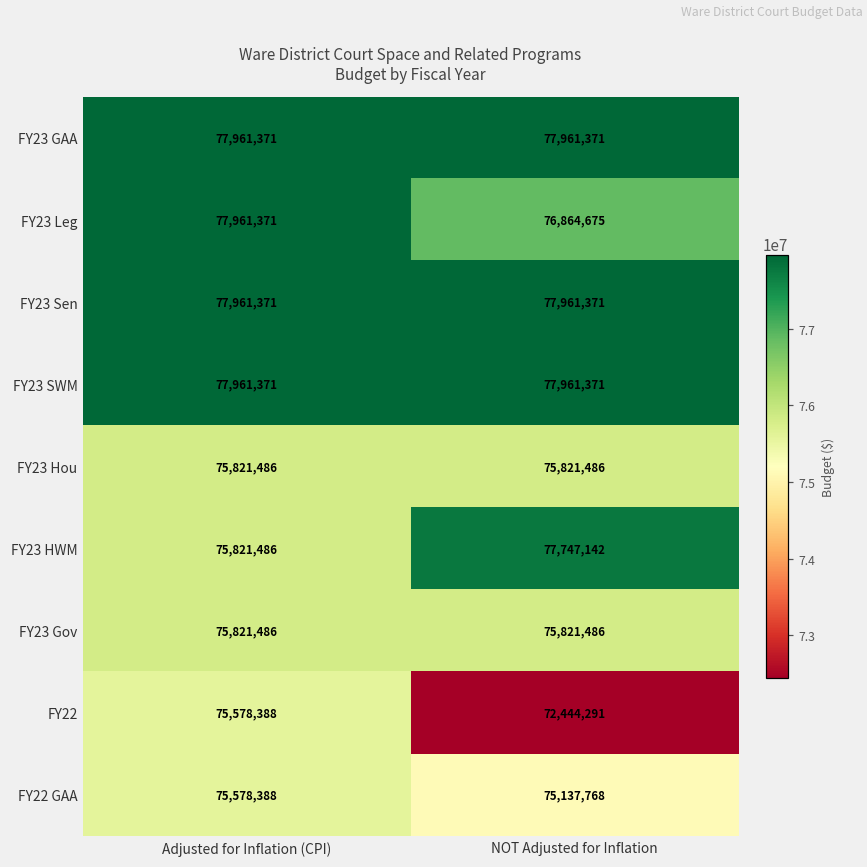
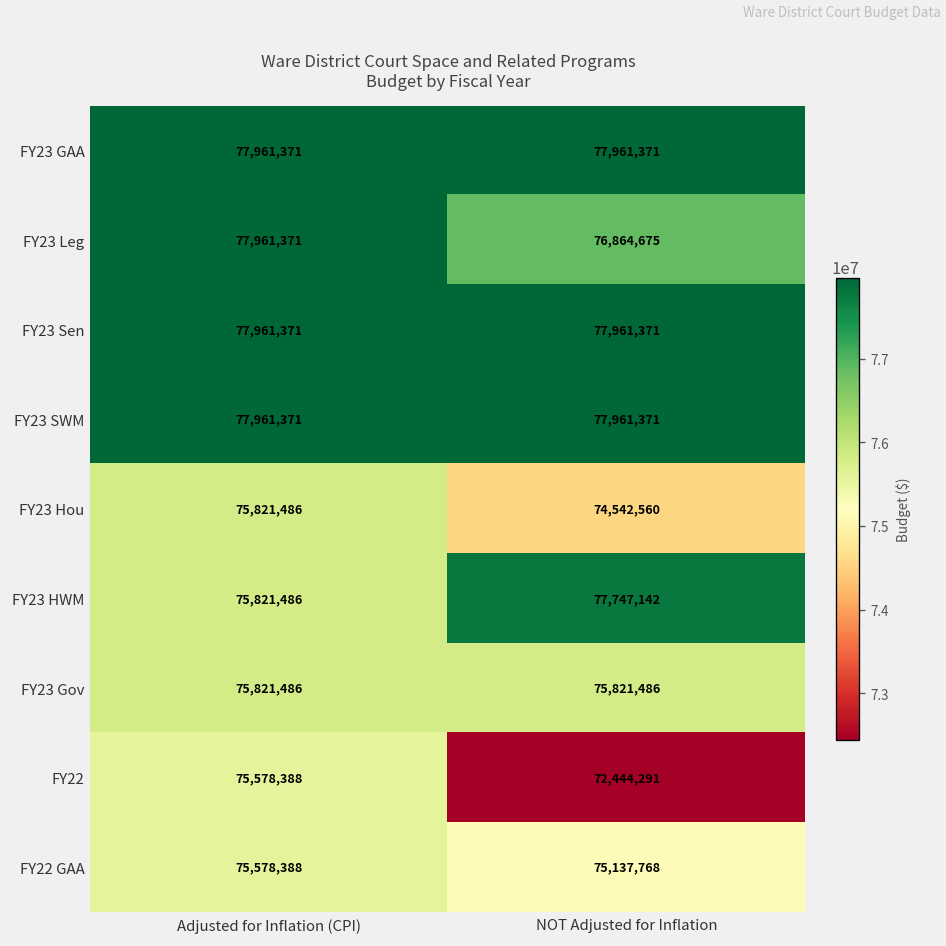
FY23 Hou, NOT Adjusted for Inflation: 75,821,486 -> 74,542,560
